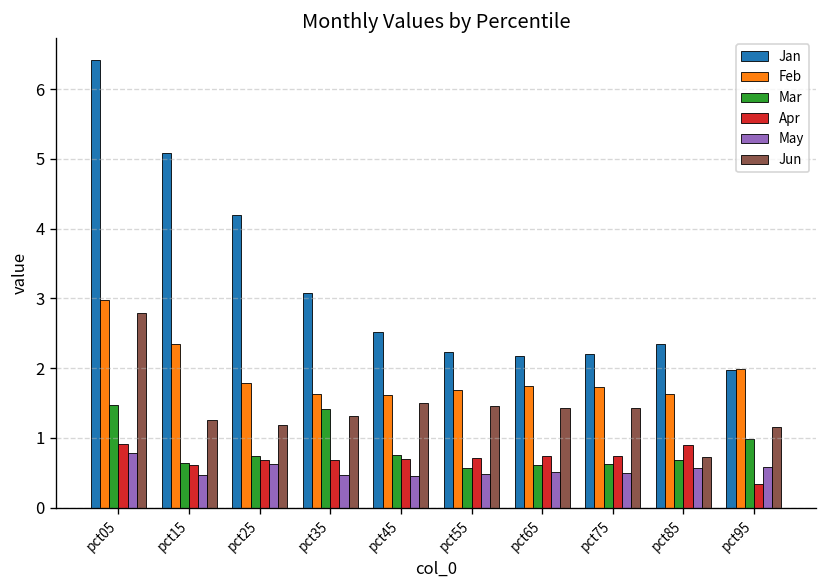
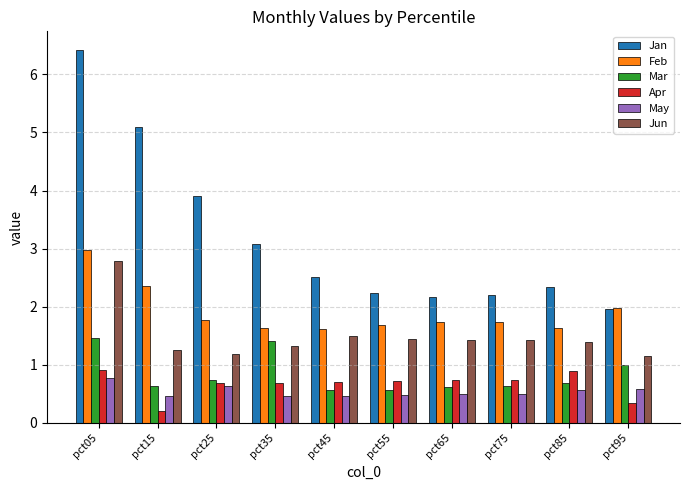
Apr, pct15: 0.6 -> 0.2
Jan, pct25: 4.2 -> 3.9
Mar, pct45: 0.8 -> 0.6
Jun, pct85: 0.7 -> 1.4
